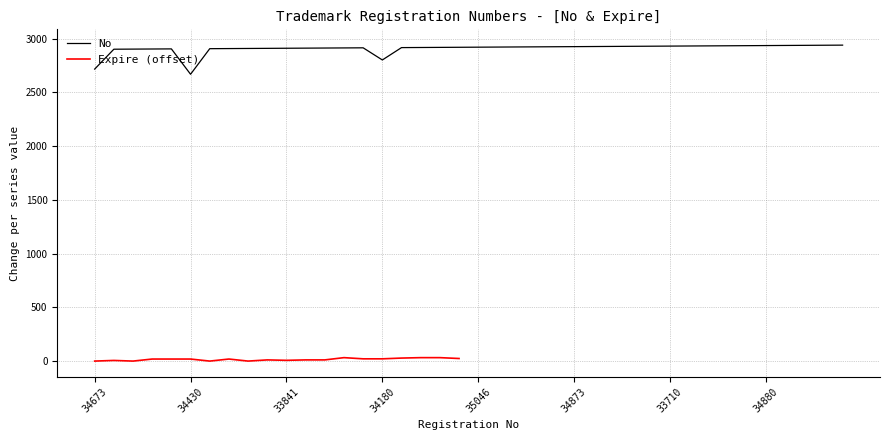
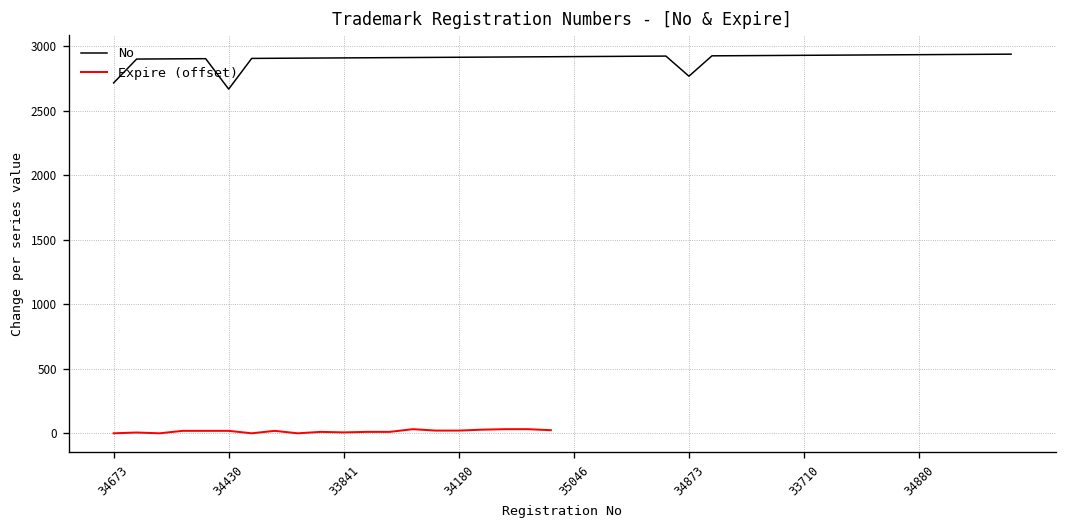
No, 34180: 2800 -> 2920
No, 34873: 2930 -> 2770
